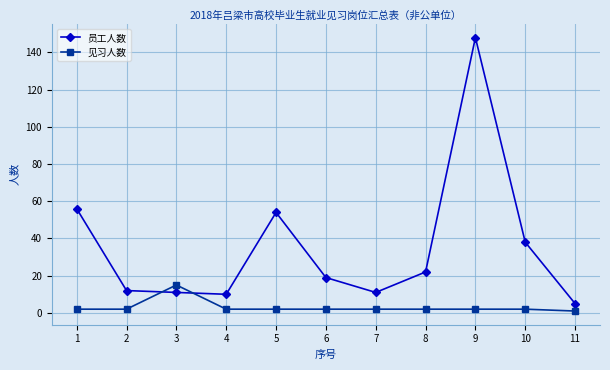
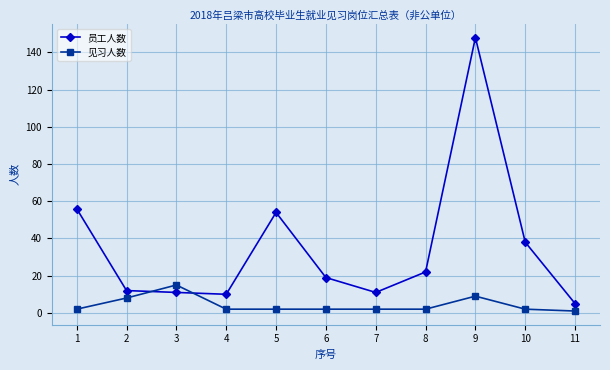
见习人数, 2: 2 -> 8
见习人数, 9: 2 -> 9
